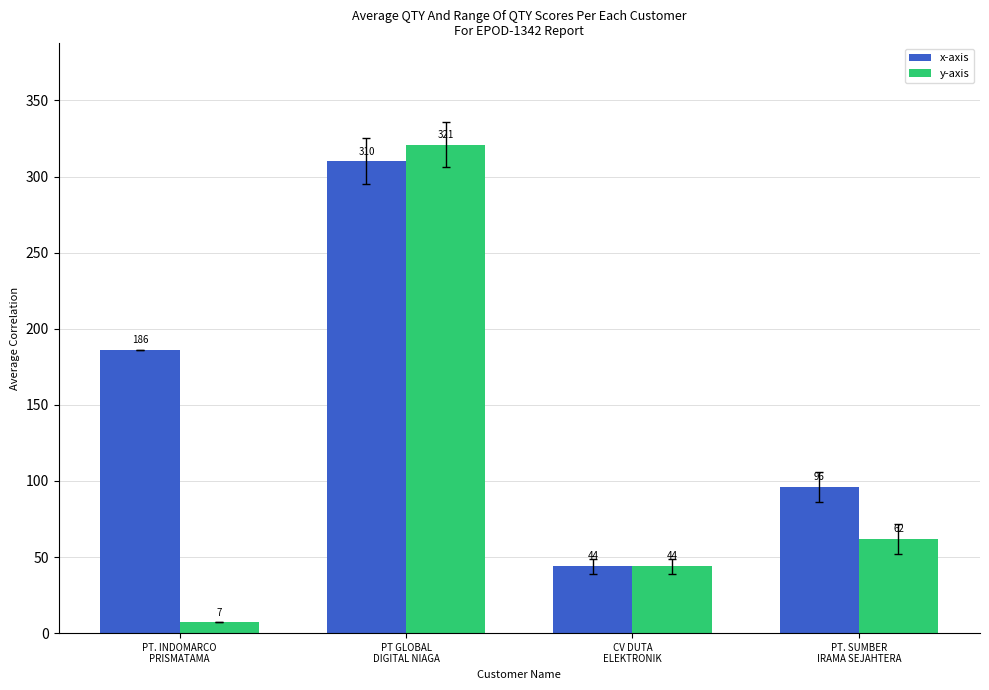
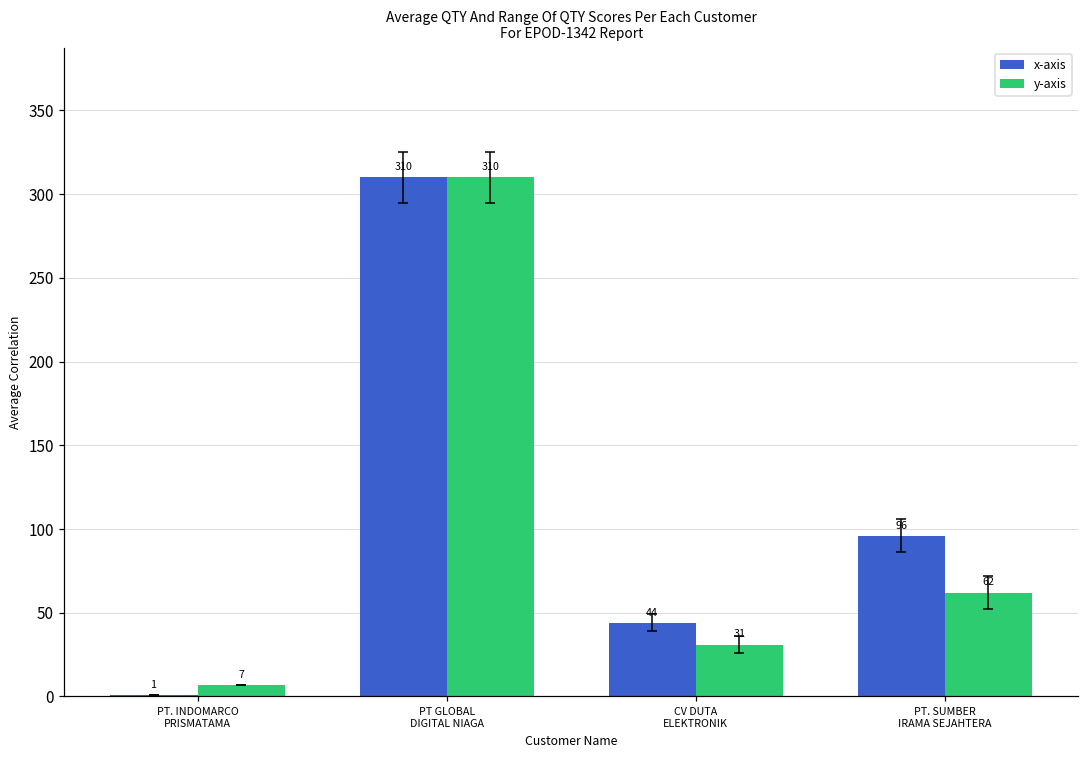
x-axis, PT. INDOMARCO PRISMATAMA: 186 -> 1
y-axis, PT GLOBAL DIGITAL NIAGA: 321 -> 310
y-axis, CV DUTA ELEKTRONIK: 44 -> 31
